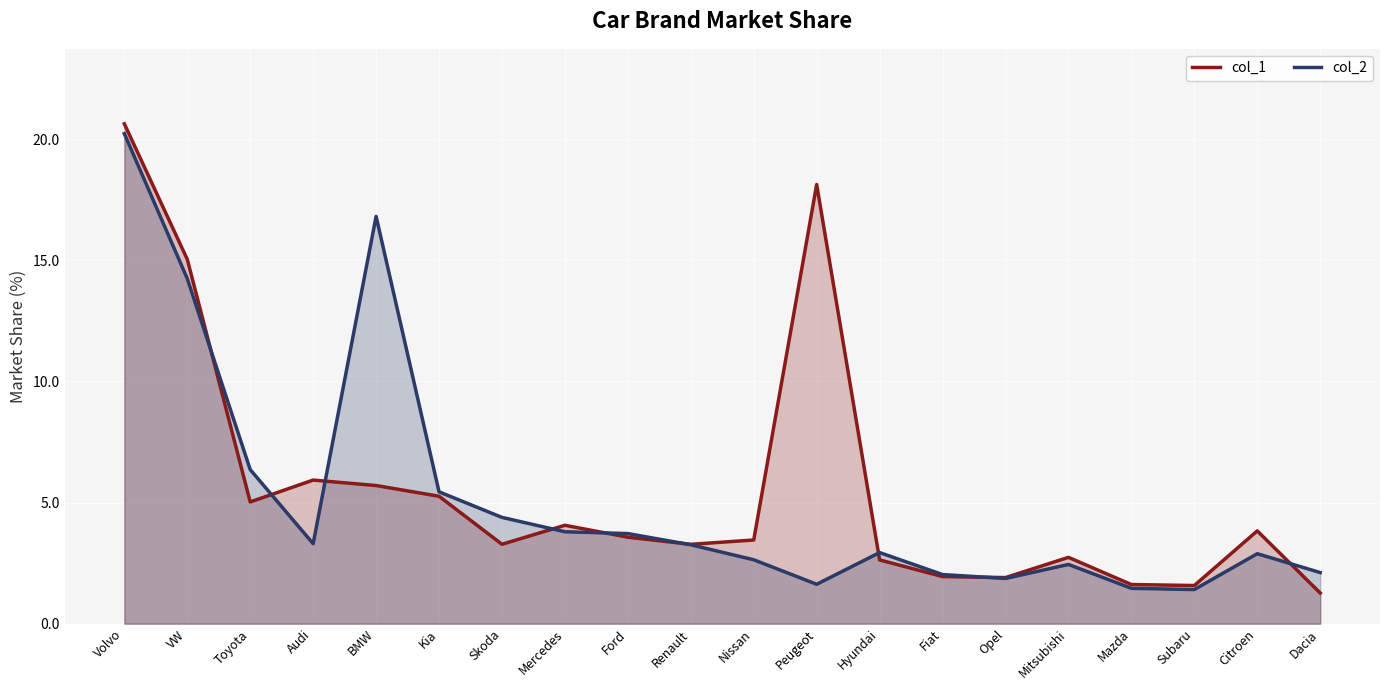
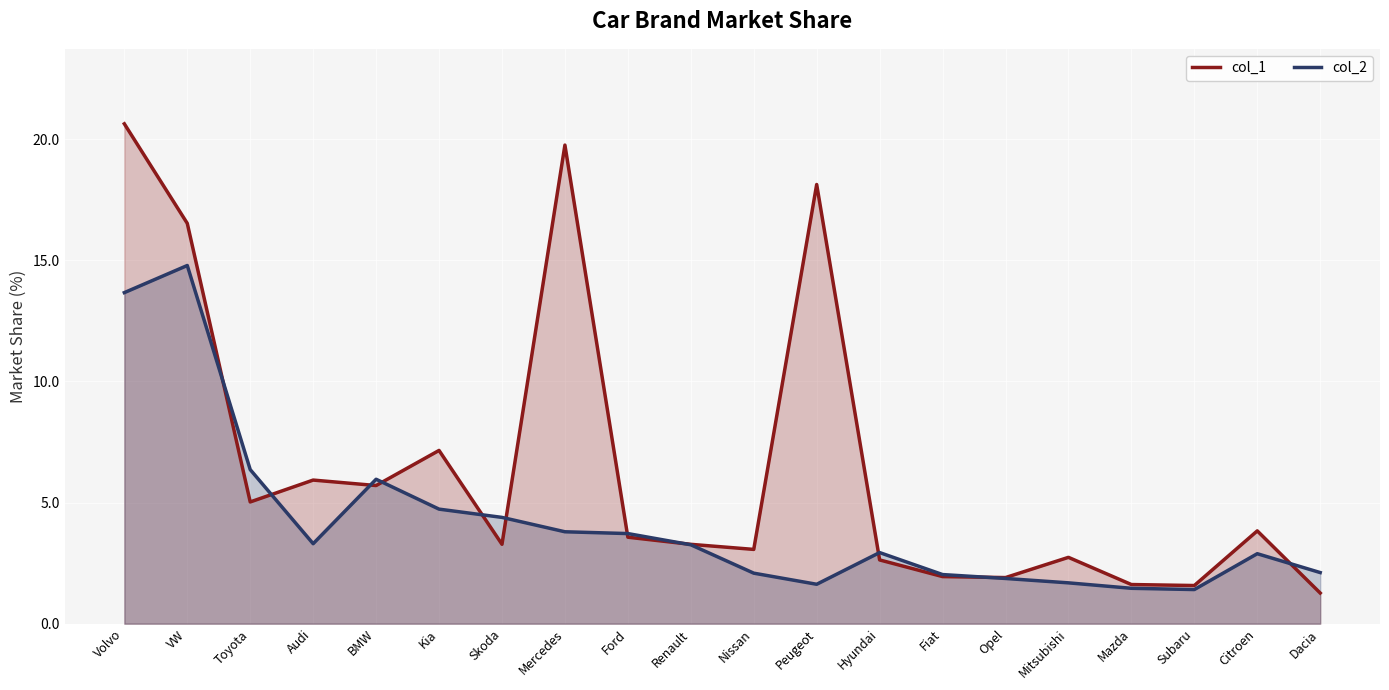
col_2, Volvo: 20.2 -> 13.7
col_1, VW: 15.0 -> 16.5
col_2, VW: 14.2 -> 14.8
col_2, BMW: 16.8 -> 6.0
col_1, Kia: 5.3 -> 7.2
col_2, Kia: 5.4 -> 4.7
col_1, Mercedes: 4.1 -> 19.8
col_1, Nissan: 3.5 -> 3.1
col_2, Nissan: 2.6 -> 2.1
col_2, Mitsubishi: 2.4 -> 1.7
